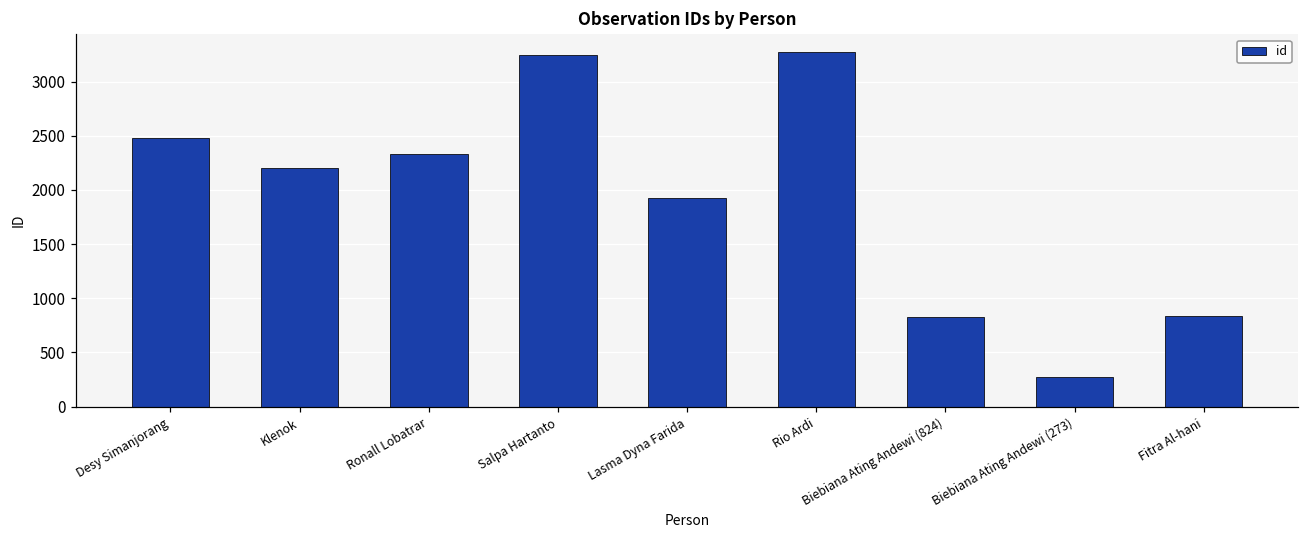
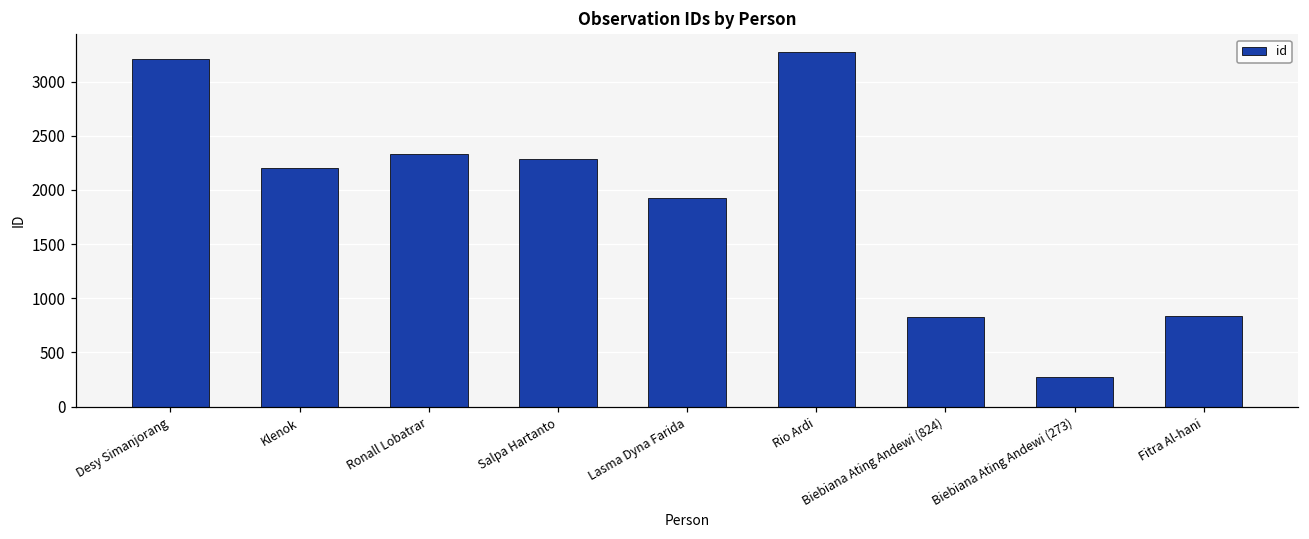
Desy Simanjorang: 2500 -> 3200
Salpa Hartanto: 3200 -> 2300
